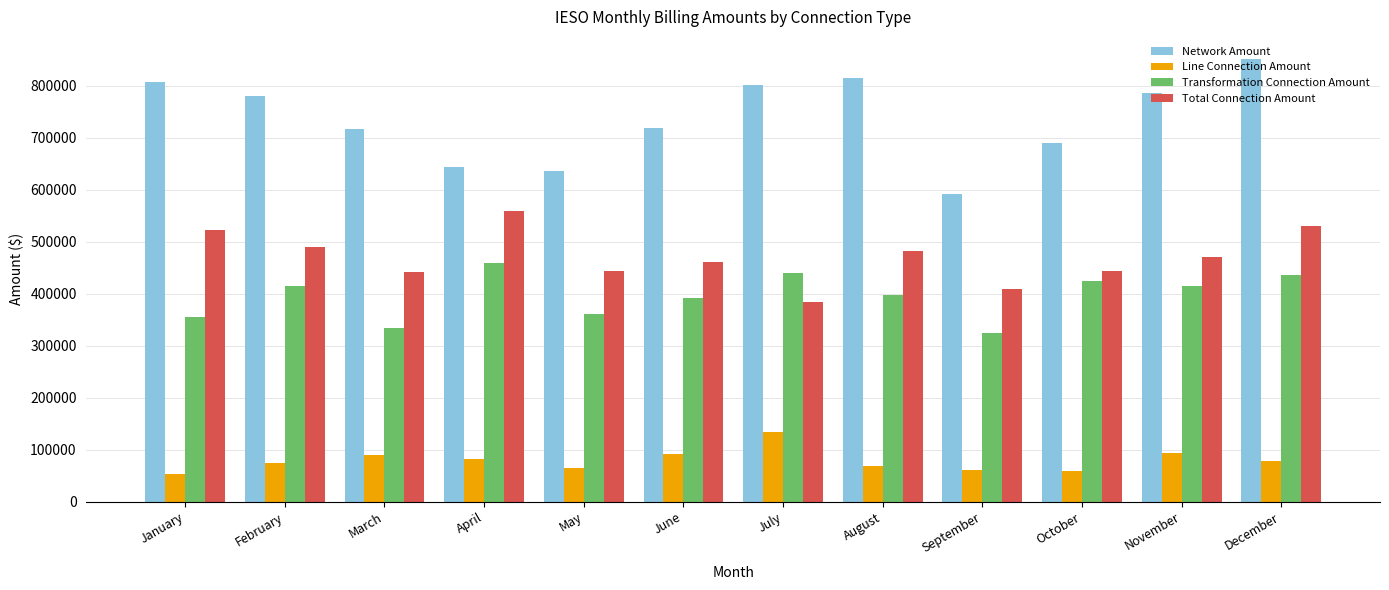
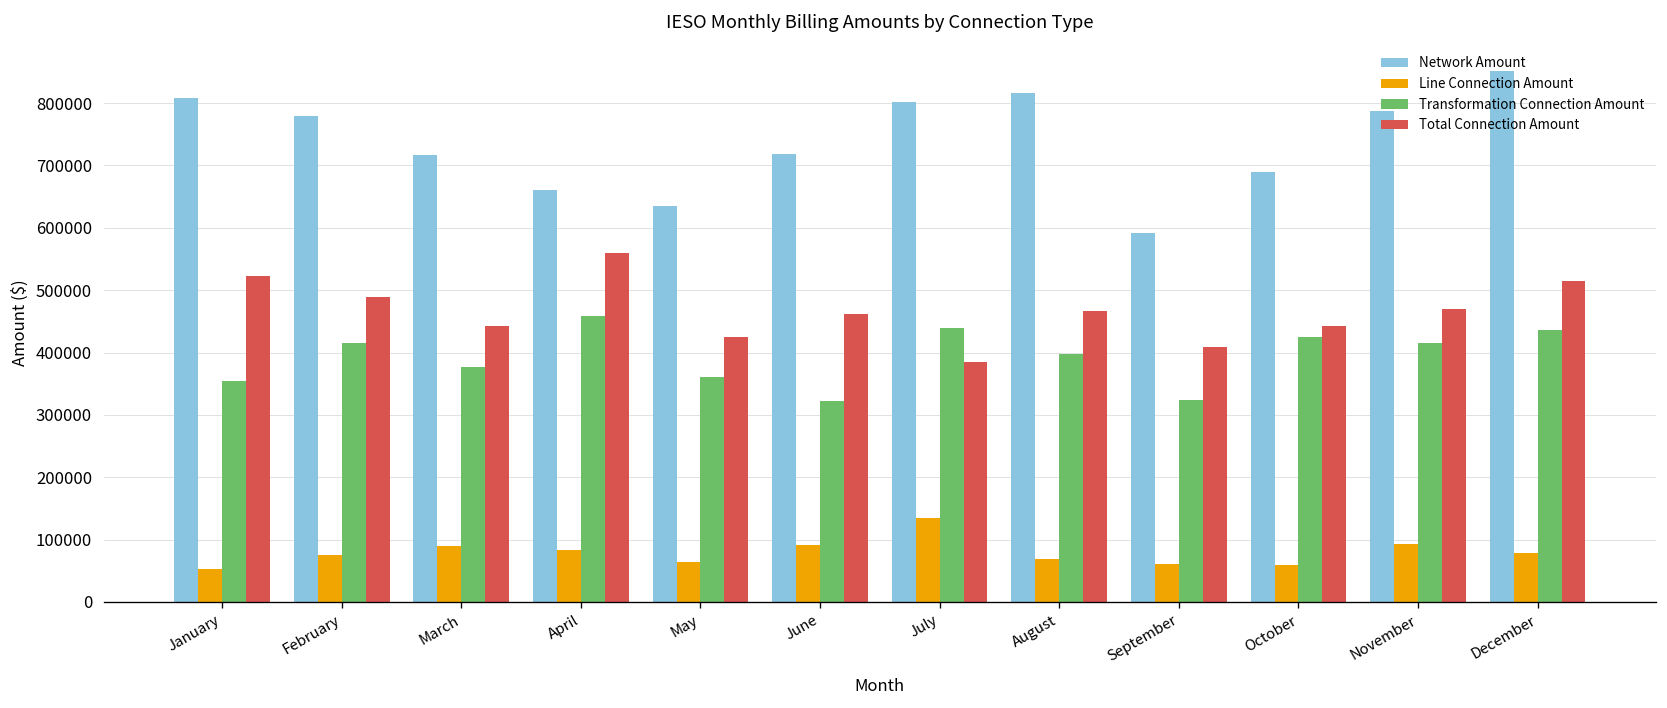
Transformation Connection Amount, March: 330000 -> 380000
Network Amount, April: 640000 -> 660000
Total Connection Amount, May: 440000 -> 430000
Transformation Connection Amount, June: 390000 -> 320000
Total Connection Amount, August: 480000 -> 470000
Total Connection Amount, December: 530000 -> 520000
